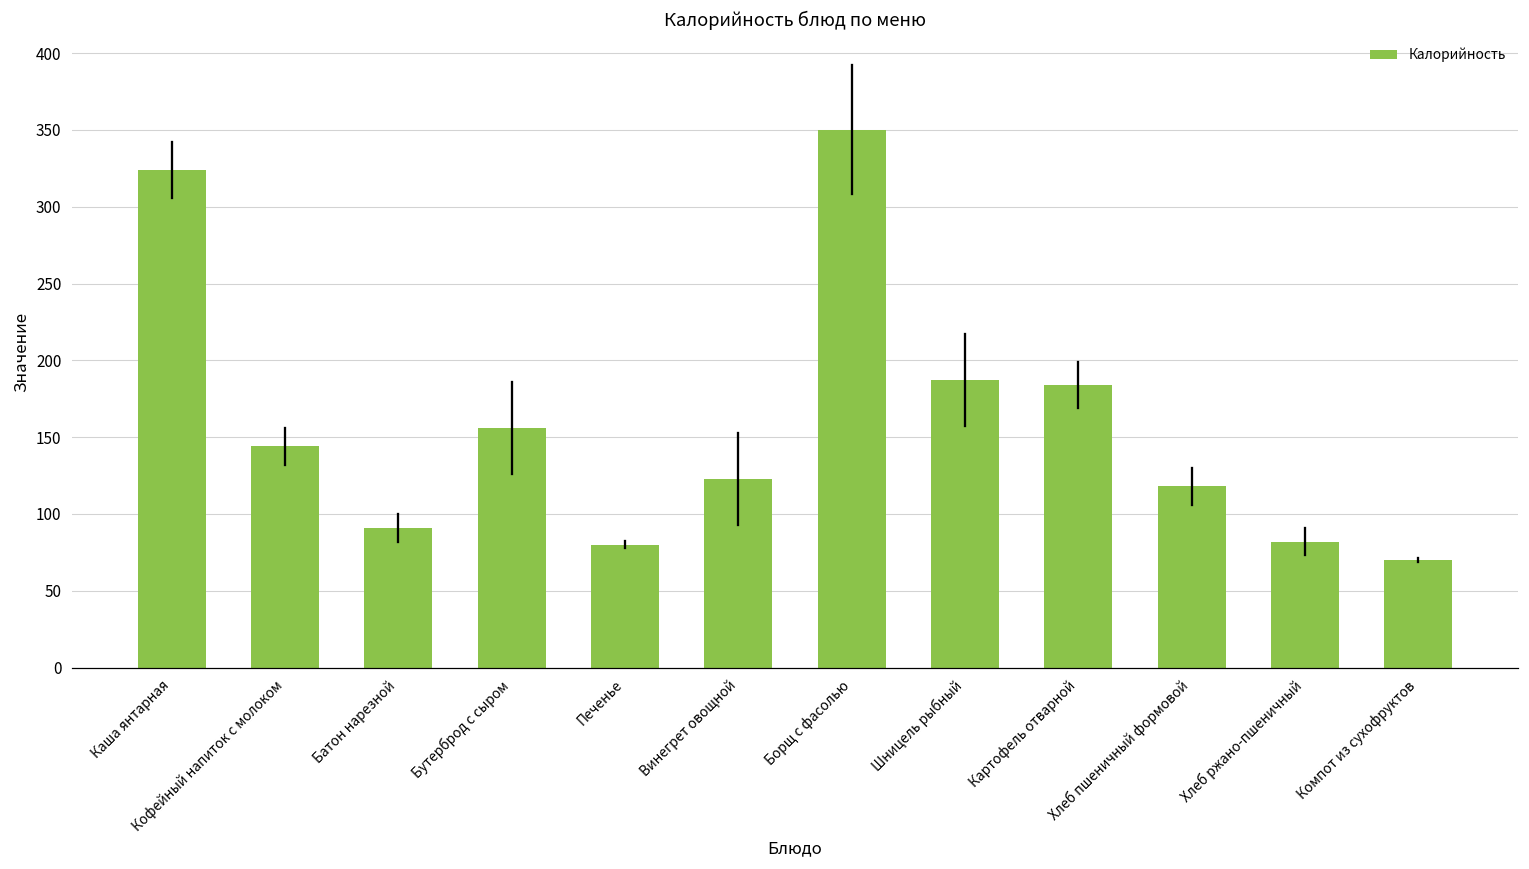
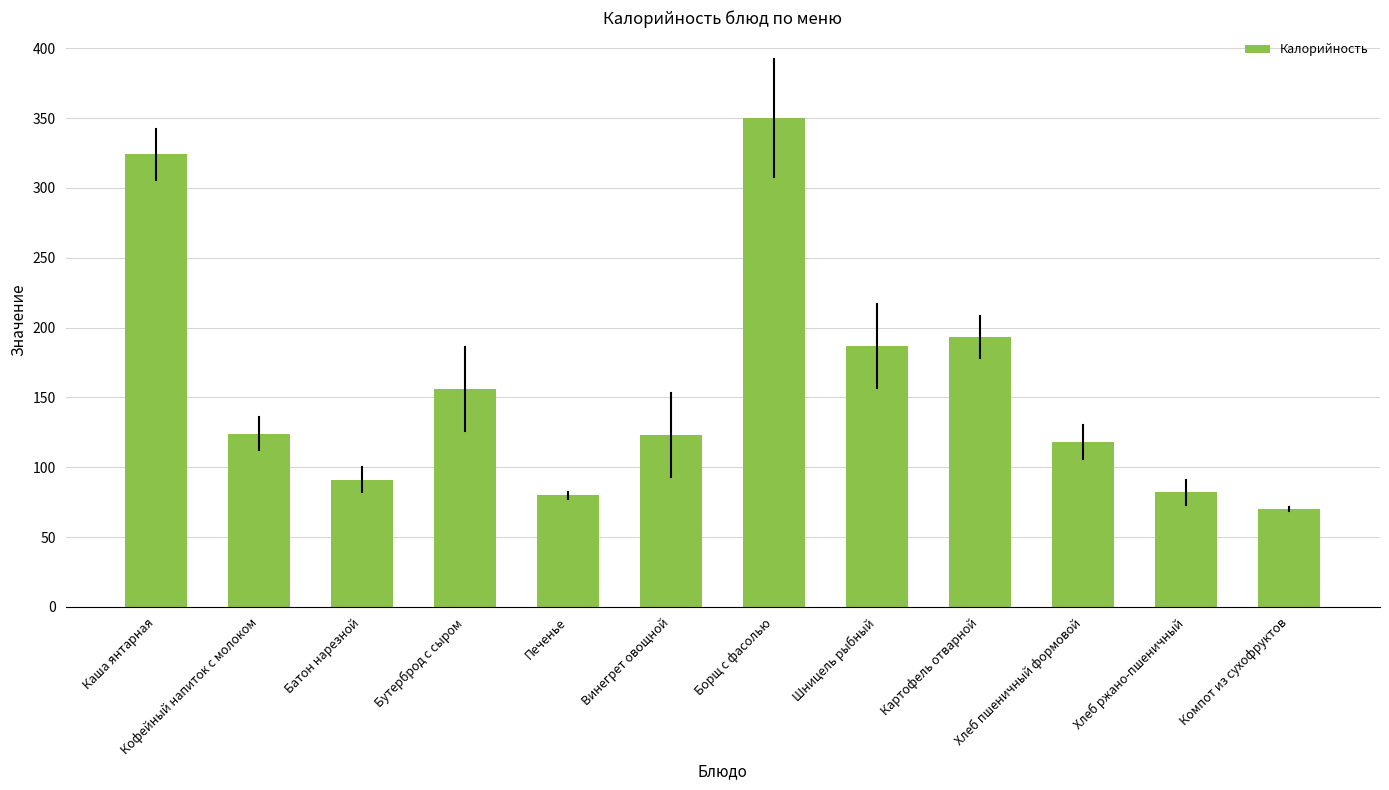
Калорийность, Кофейный напиток с молоком: 144 -> 124
Калорийность, Картофель отварной: 184 -> 193
